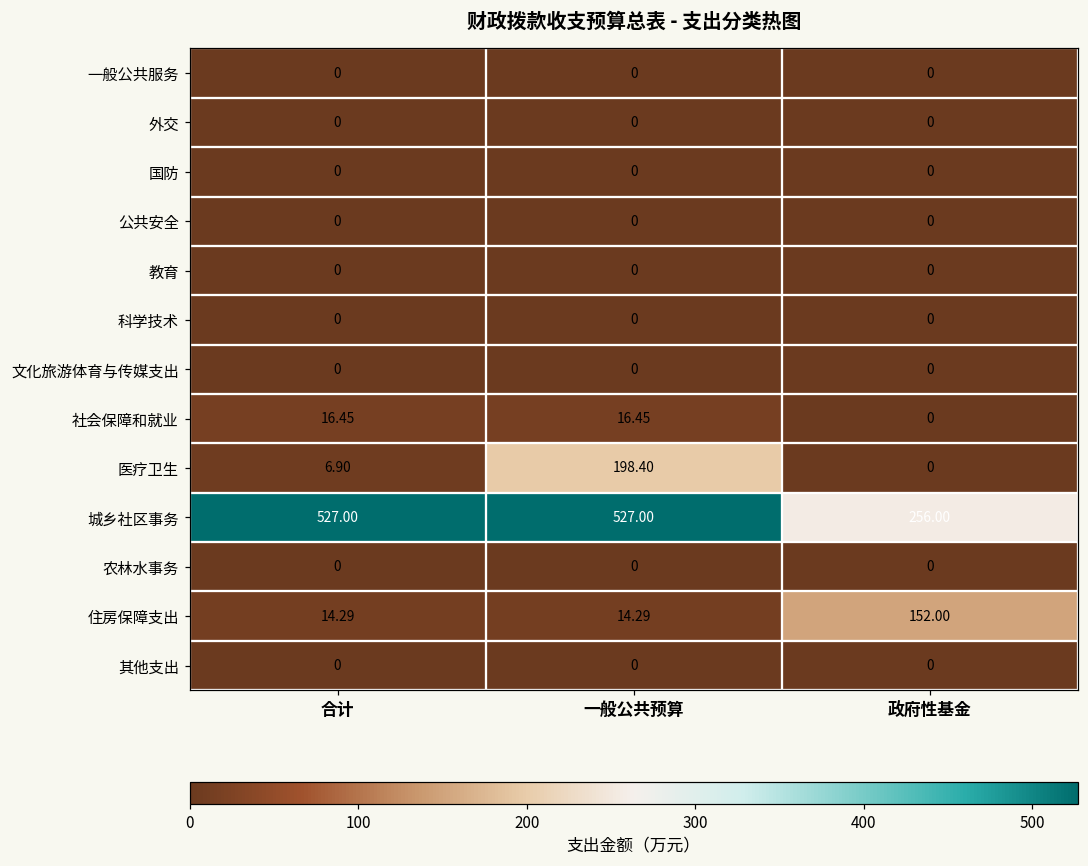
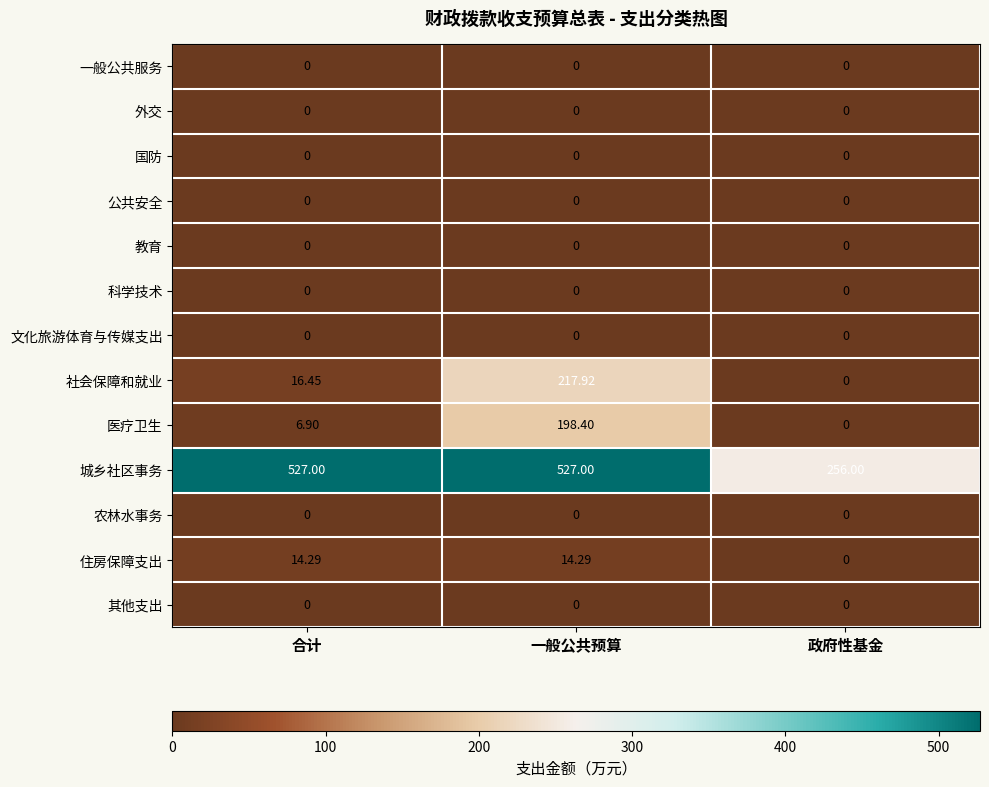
社会保障和就业, 一般公共预算: 16.45 -> 217.92
住房保障支出, 政府性基金: 152.00 -> 0
